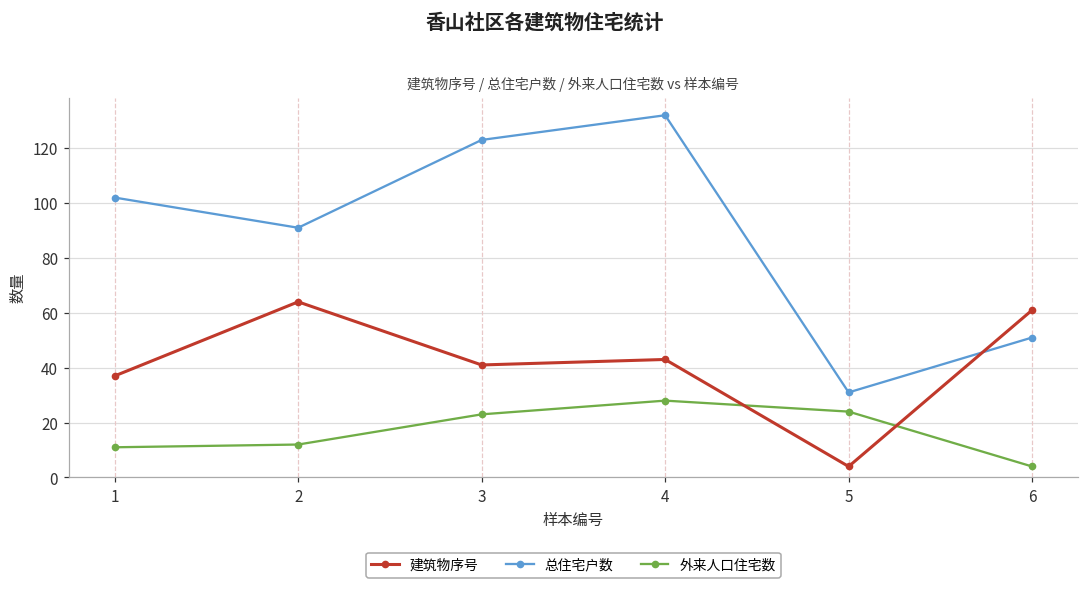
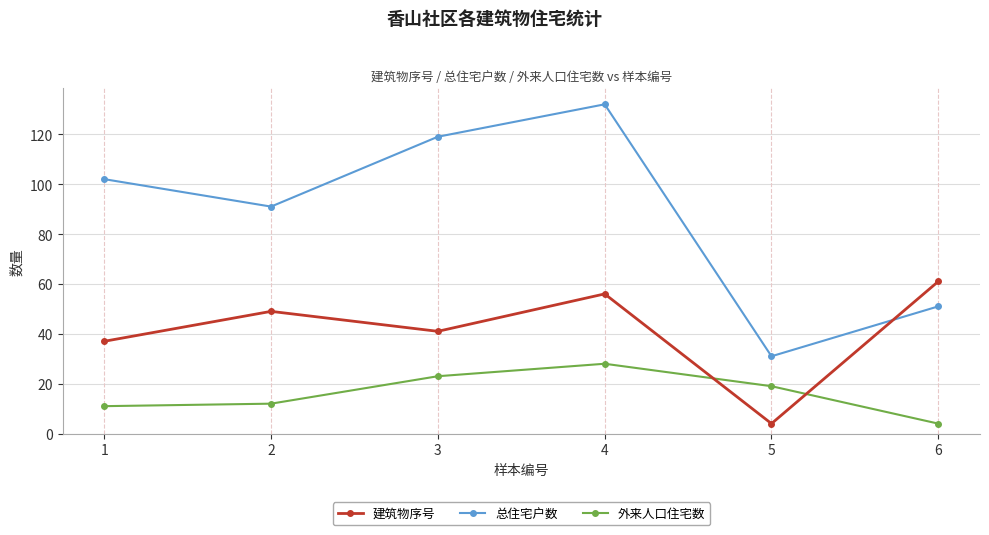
建筑物序号, 2: 64 -> 49
总住宅户数, 3: 123 -> 119
建筑物序号, 4: 43 -> 56
外来人口住宅数, 5: 24 -> 19
